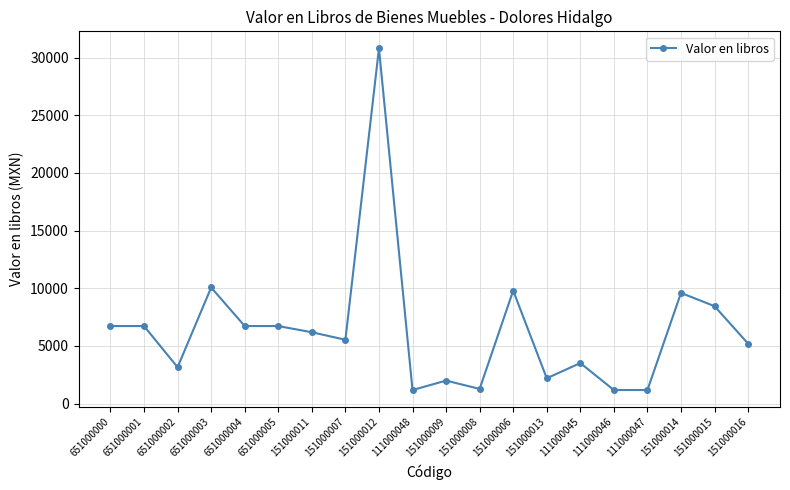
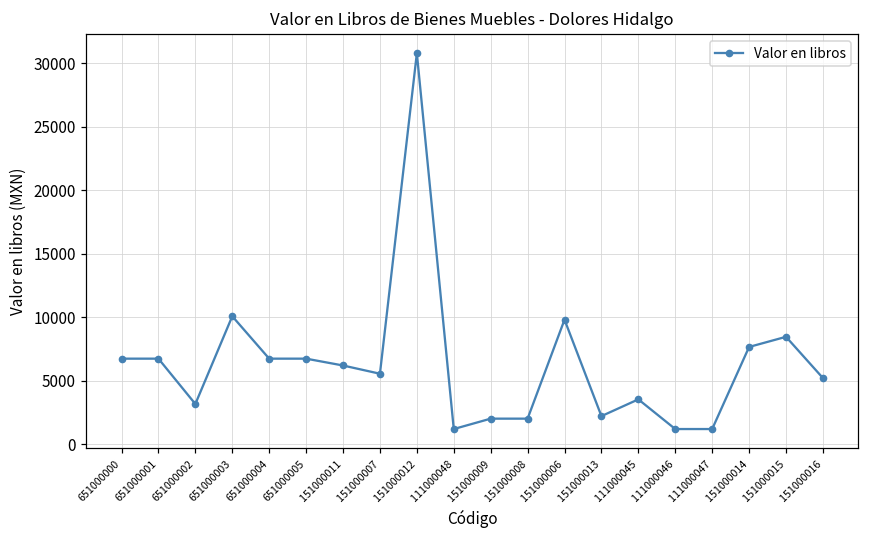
151000008: 1300 -> 2000
151000014: 9600 -> 7700
